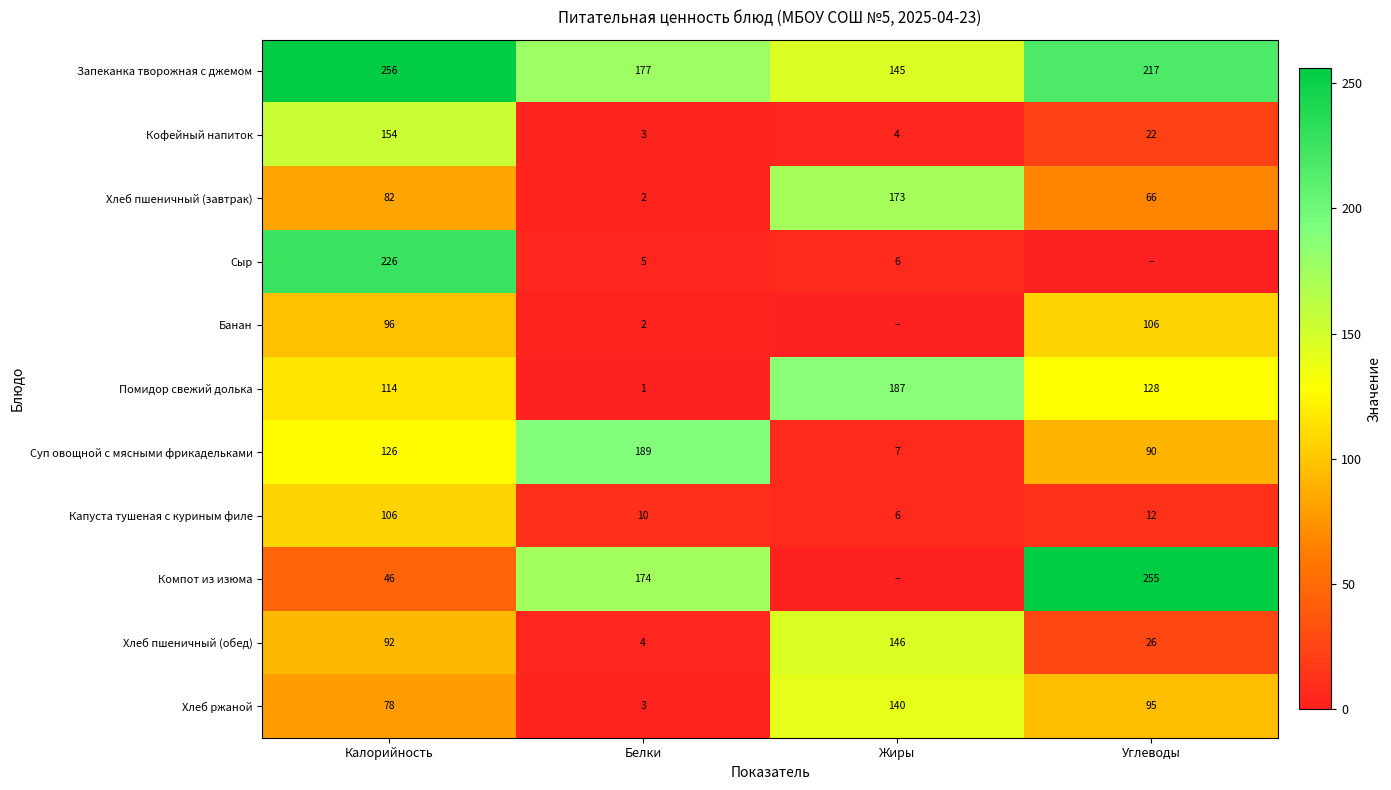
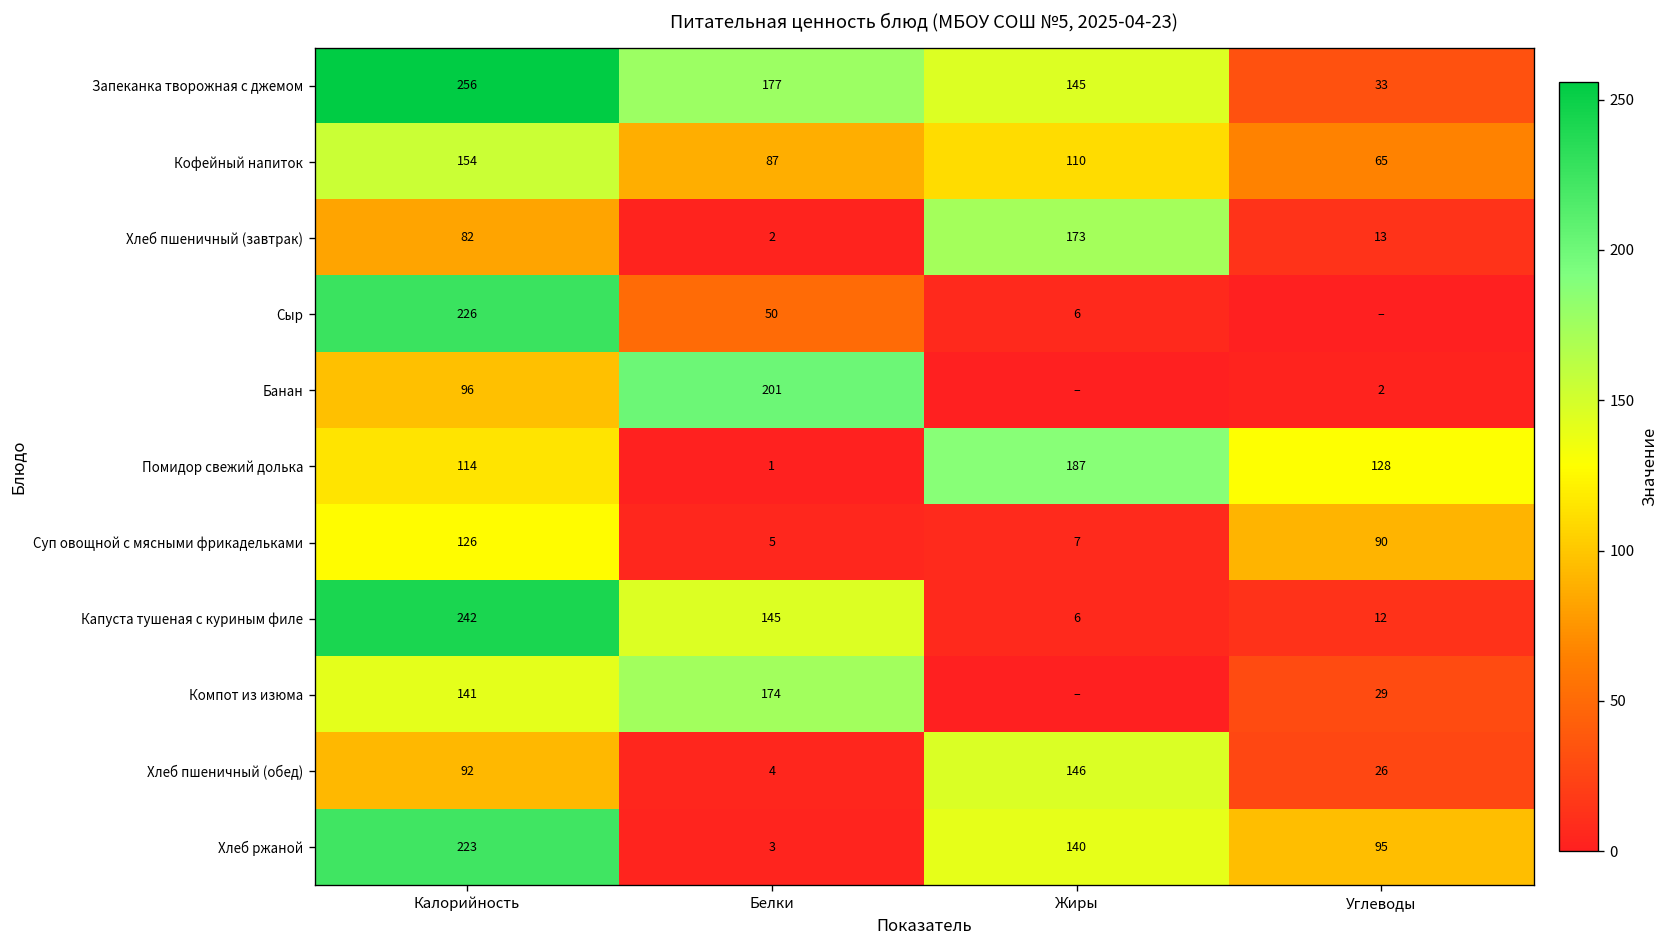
Запеканка творожная с джемом, Углеводы: 217 -> 33
Кофейный напиток, Белки: 3 -> 87
Кофейный напиток, Жиры: 4 -> 110
Кофейный напиток, Углеводы: 22 -> 65
Хлеб пшеничный (завтрак), Углеводы: 66 -> 13
Сыр, Белки: 5 -> 50
Банан, Белки: 2 -> 201
Банан, Углеводы: 106 -> 2
Суп овощной с мясными фрикадельками, Белки: 189 -> 5
Капуста тушеная с куриным филе, Калорийность: 106 -> 242
Капуста тушеная с куриным филе, Белки: 10 -> 145
Компот из изюма, Калорийность: 46 -> 141
Компот из изюма, Углеводы: 255 -> 29
Хлеб ржаной, Калорийность: 78 -> 223
